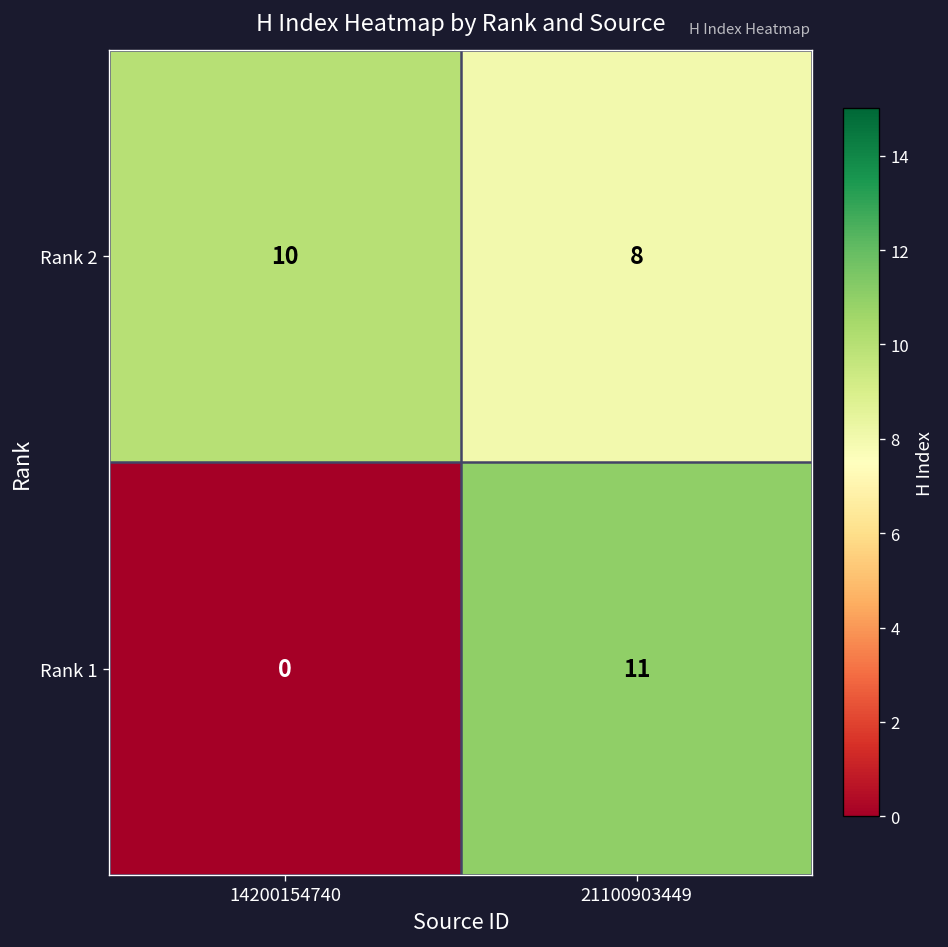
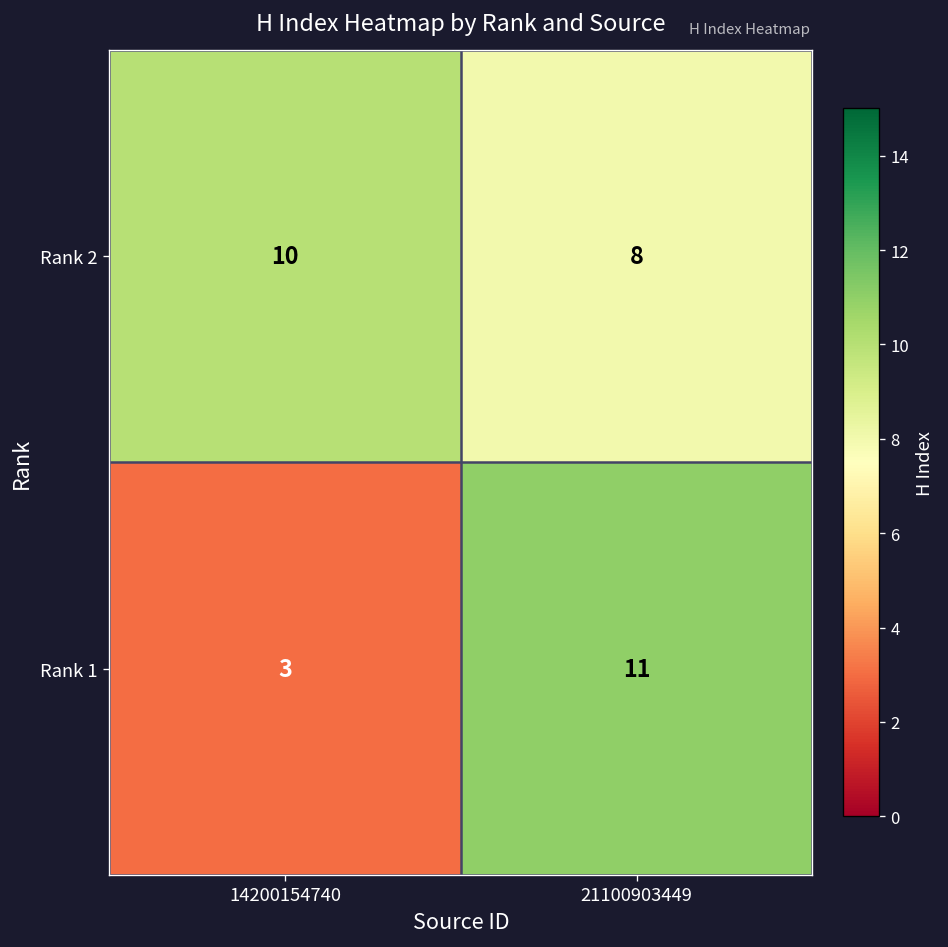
Rank 1, 14200154740: 0 -> 3
